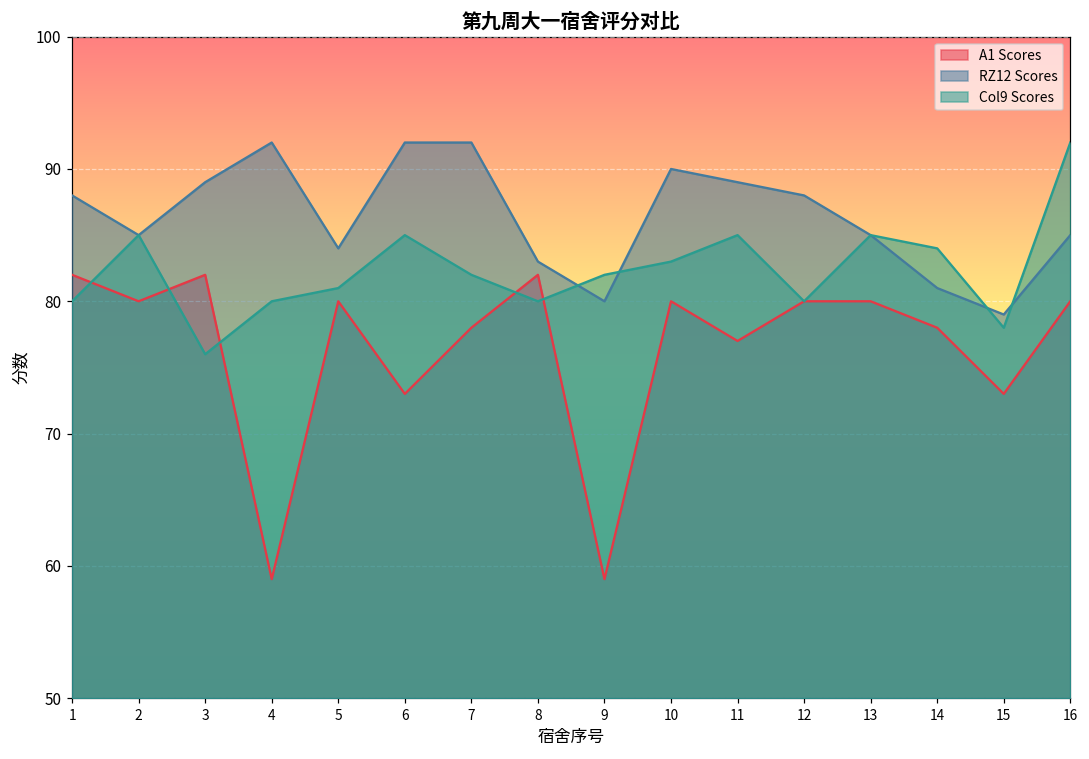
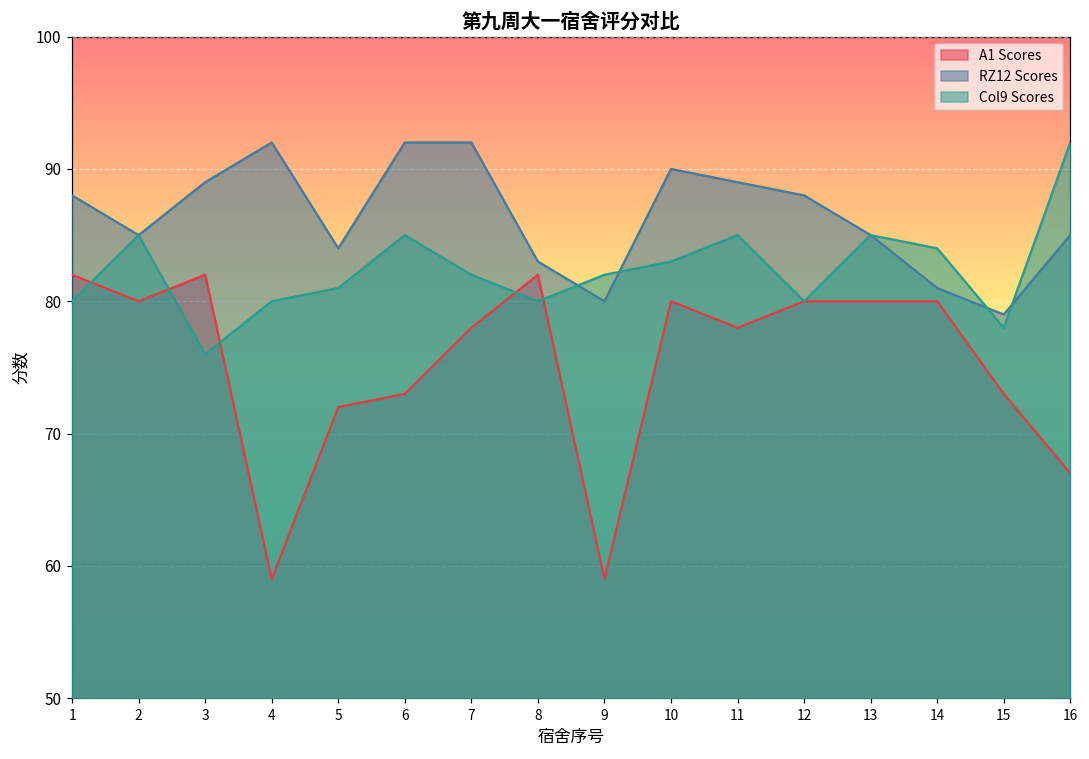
A1 Scores, 5: 80 -> 72
A1 Scores, 11: 77 -> 78
A1 Scores, 14: 78 -> 80
A1 Scores, 16: 80 -> 67
